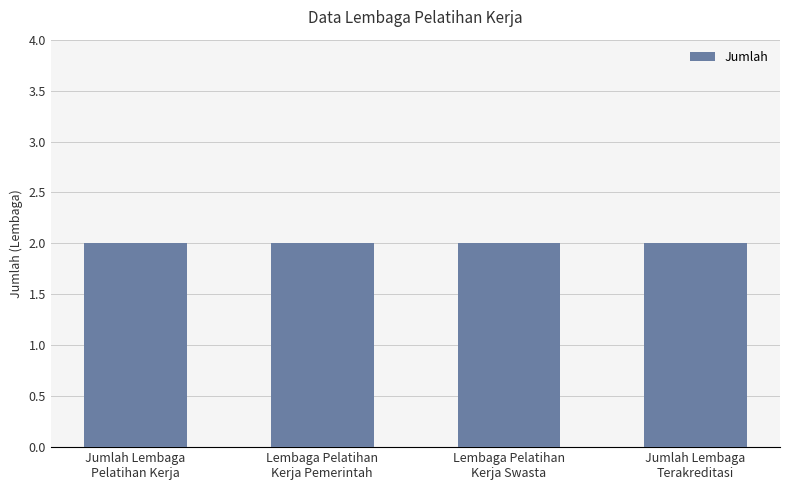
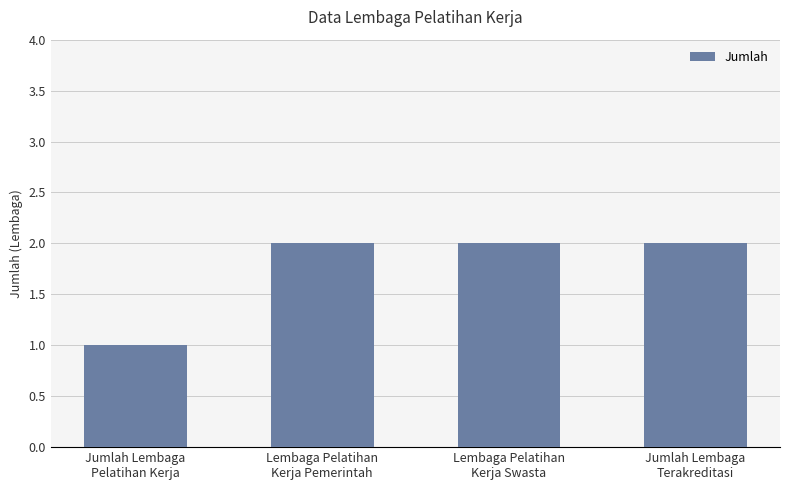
Jumlah Lembaga Pelatihan Kerja: 2 -> 1
